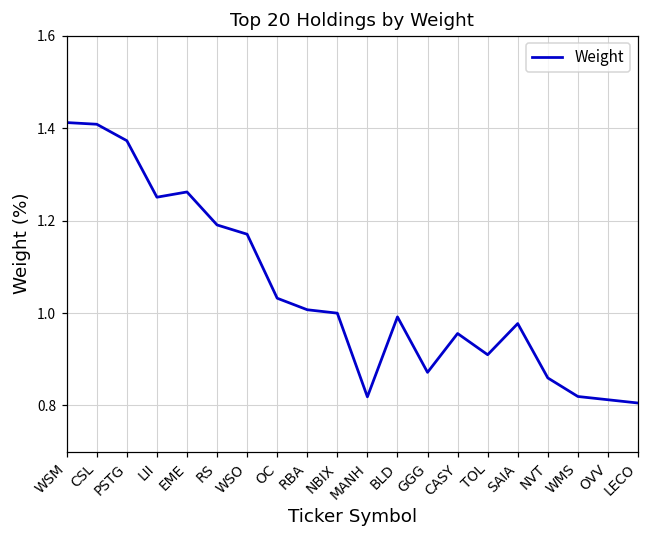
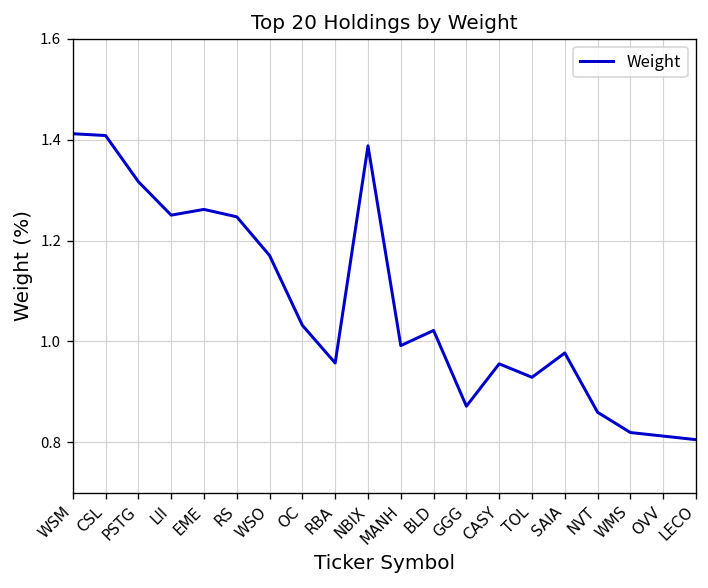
PSTG: 1.37 -> 1.32
RS: 1.19 -> 1.25
RBA: 1.01 -> 0.96
NBIX: 1.00 -> 1.39
MANH: 0.82 -> 0.99
BLD: 0.99 -> 1.02
TOL: 0.91 -> 0.93
